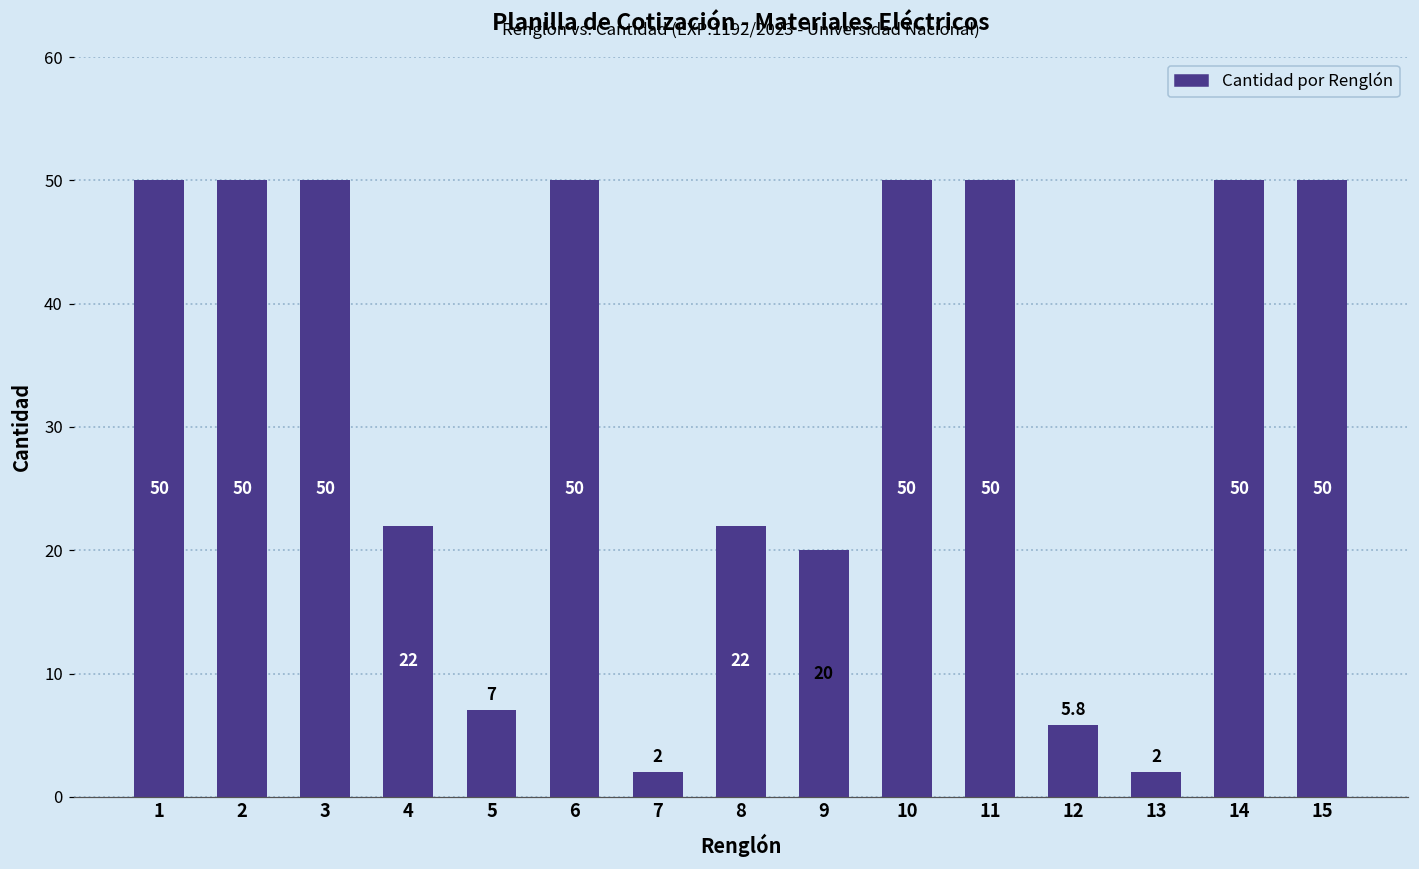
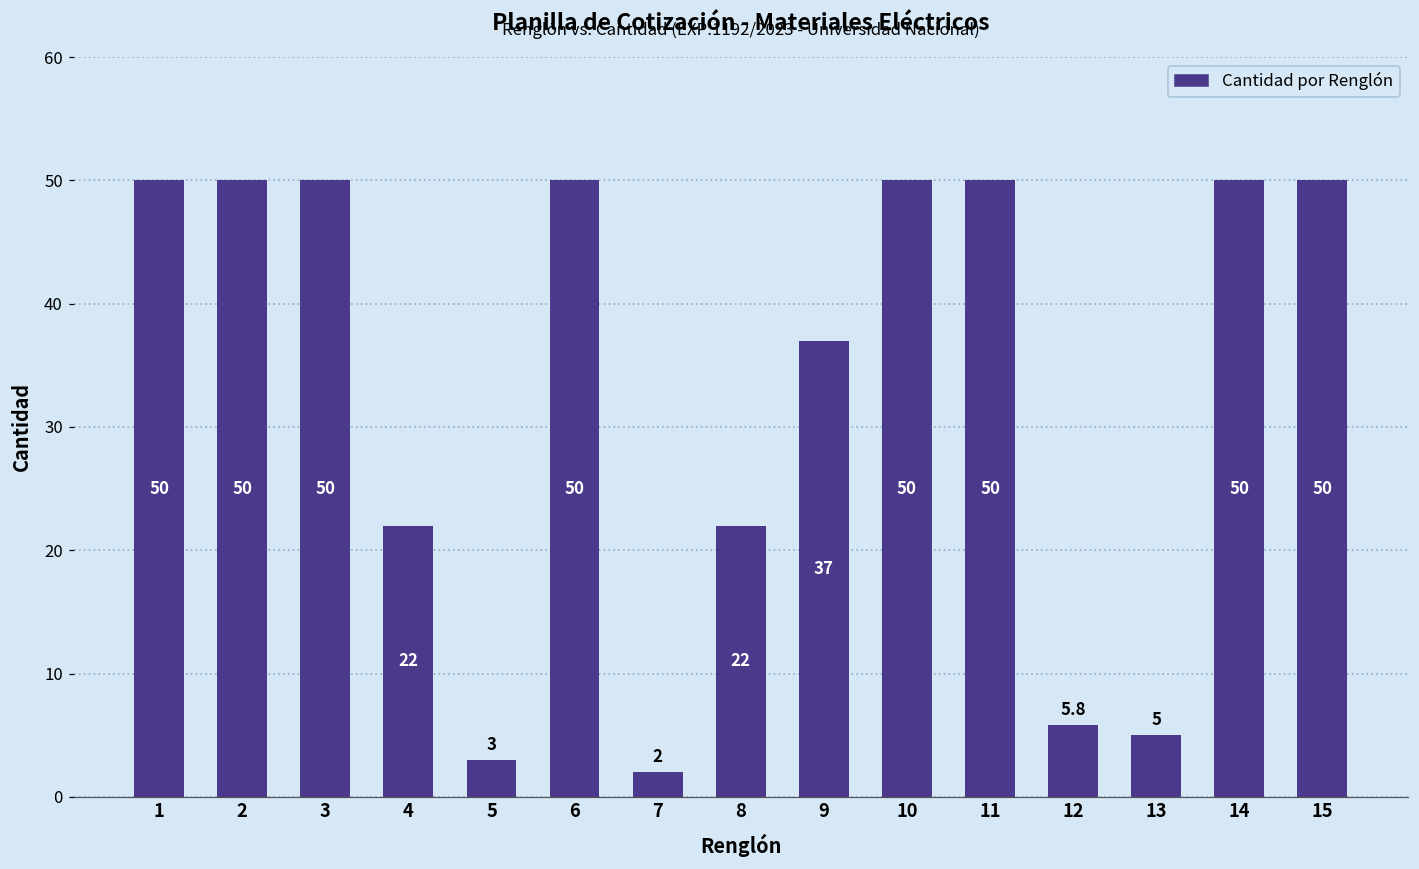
5: 7 -> 3
9: 20 -> 37
13: 2 -> 5
